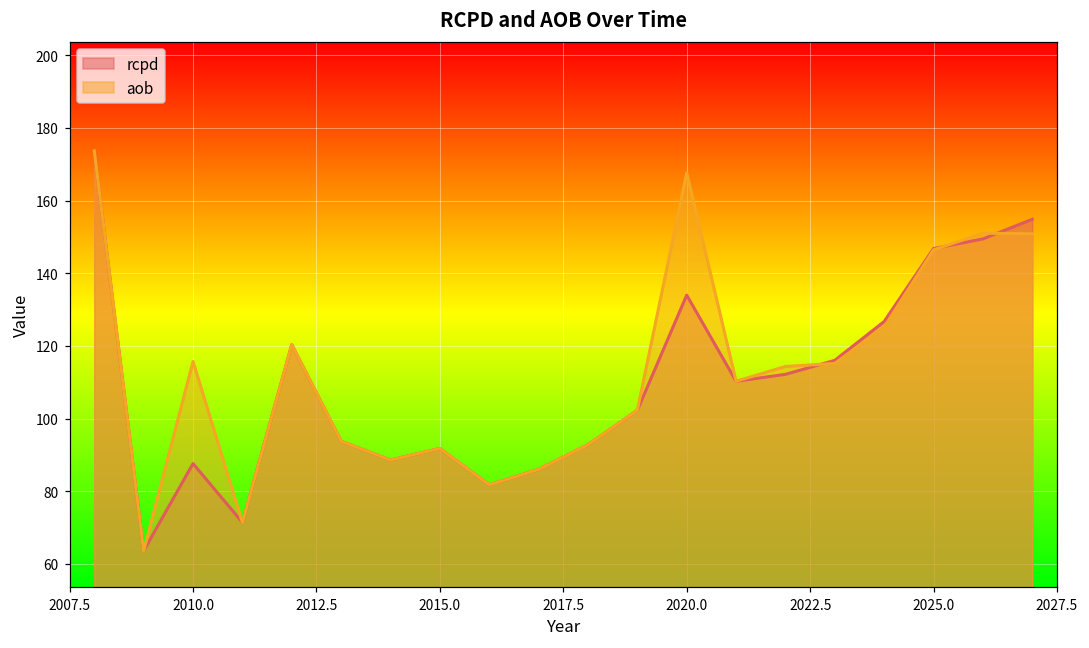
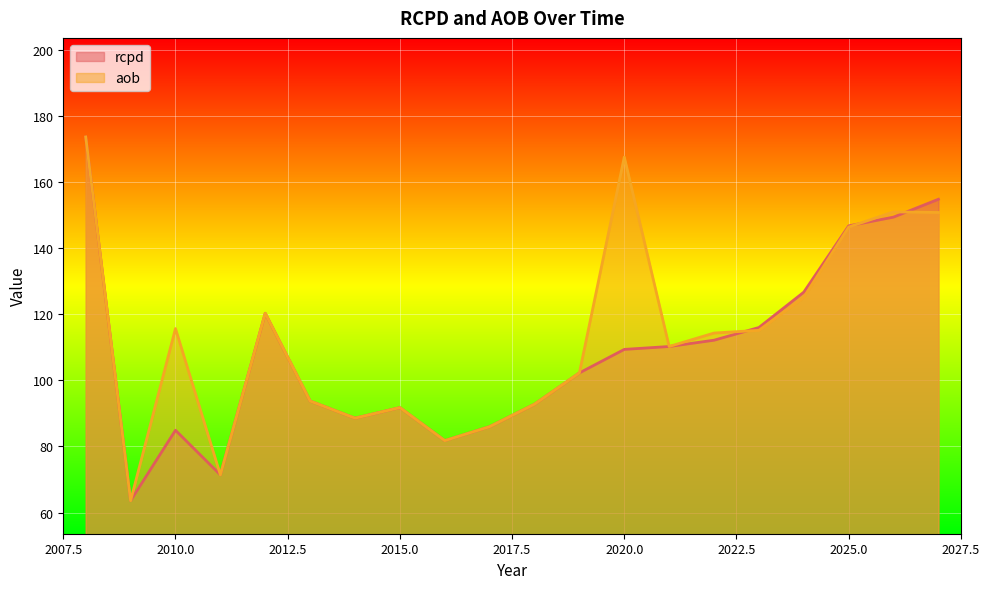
rcpd, 2010.0: 88 -> 85
rcpd, 2020.0: 134 -> 109
